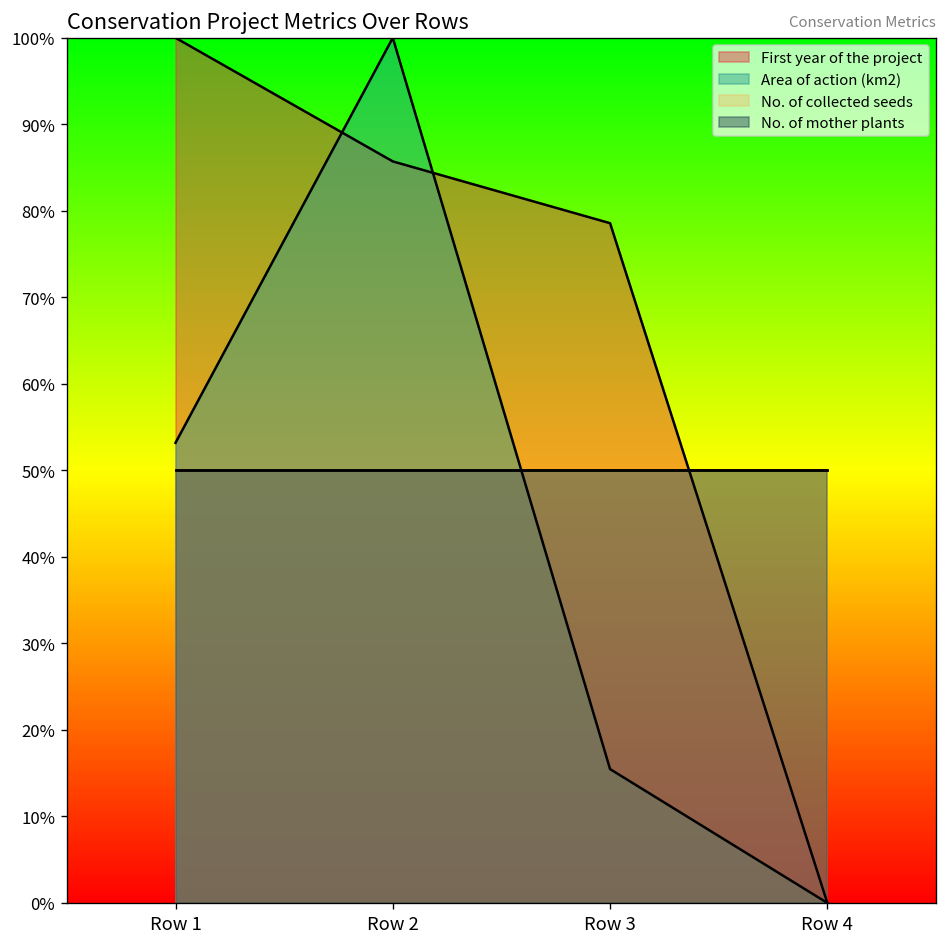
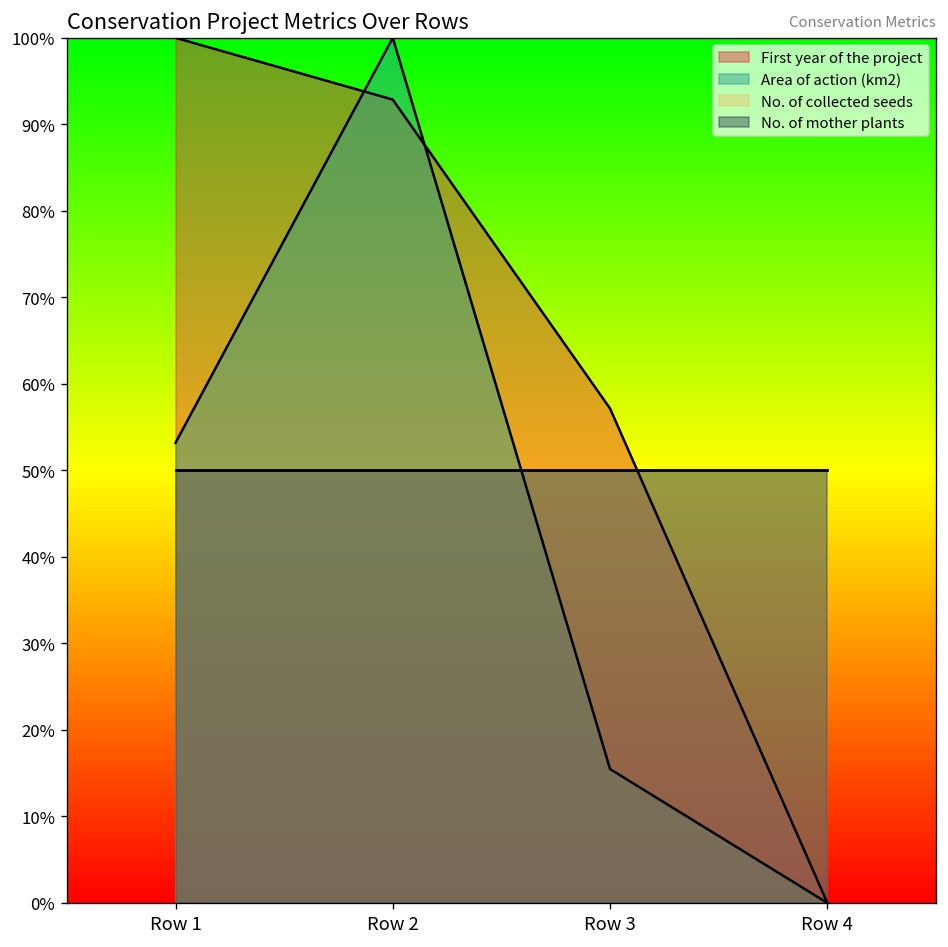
First year of the project, Row 2: 86% -> 93%
First year of the project, Row 3: 79% -> 57%
